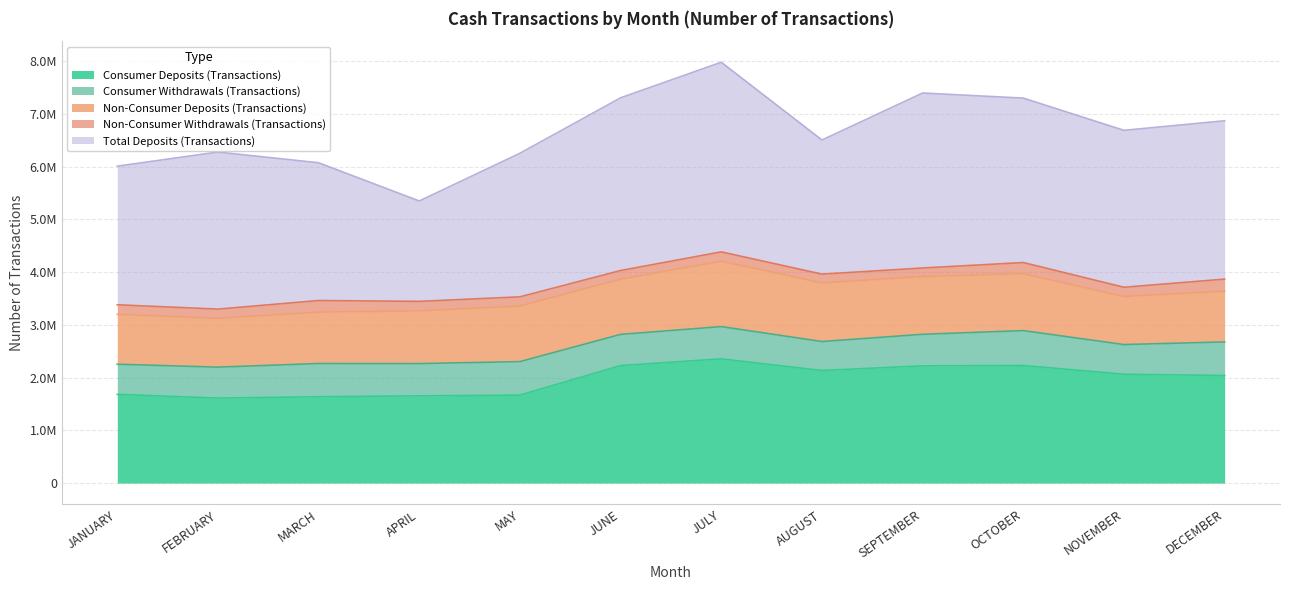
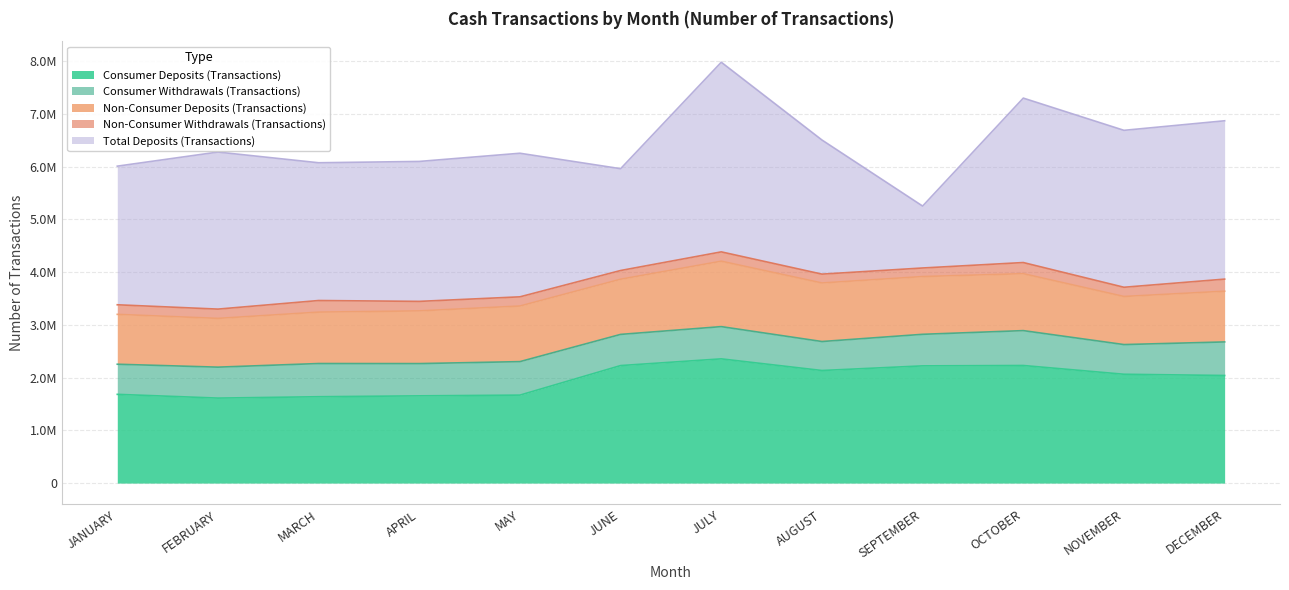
Total Deposits (Transactions), APRIL: 1900000 -> 2700000
Total Deposits (Transactions), JUNE: 3300000 -> 1900000
Total Deposits (Transactions), SEPTEMBER: 3300000 -> 1200000
